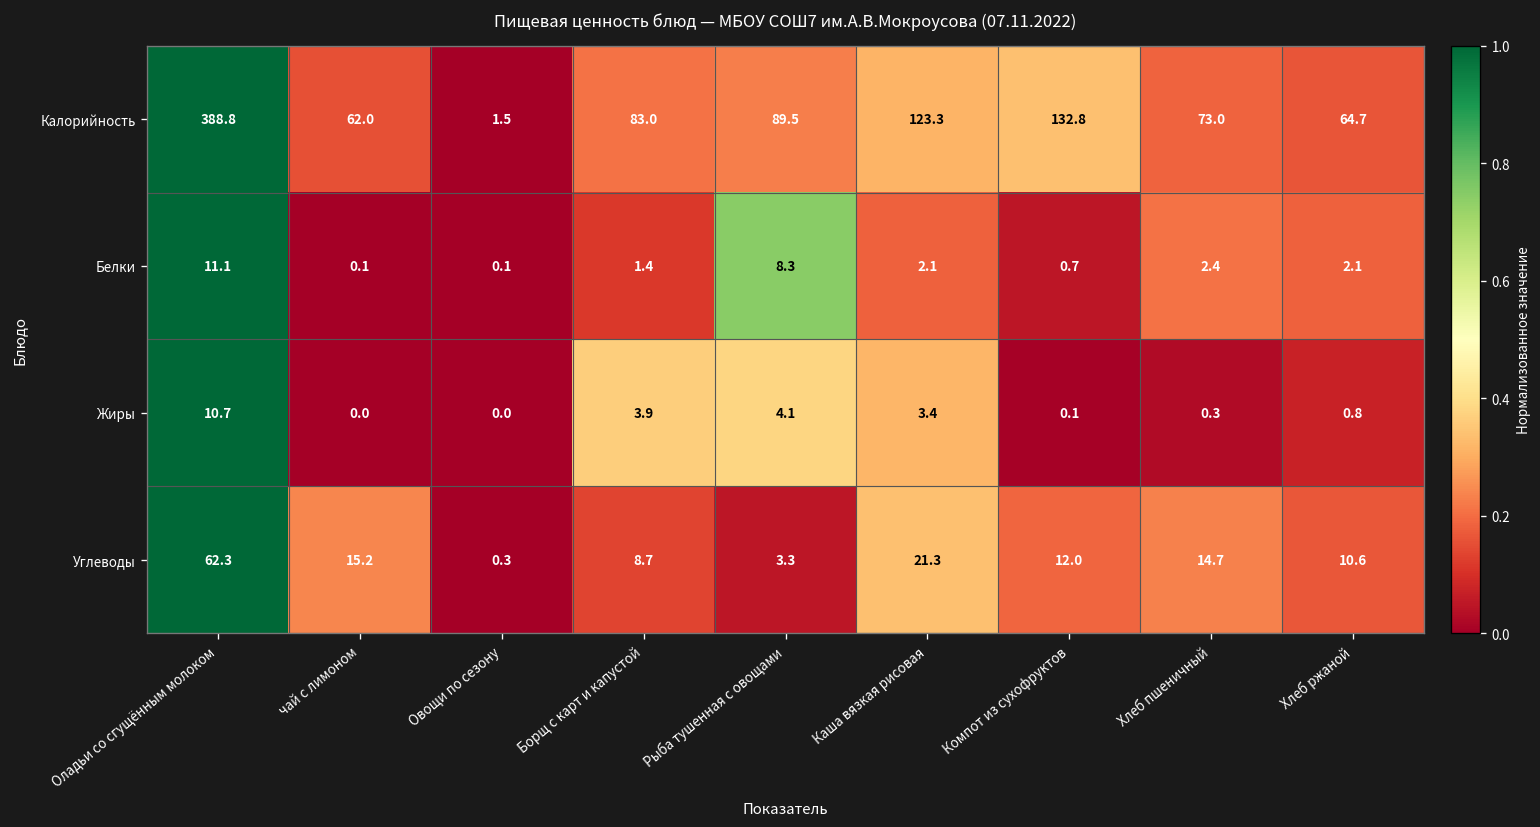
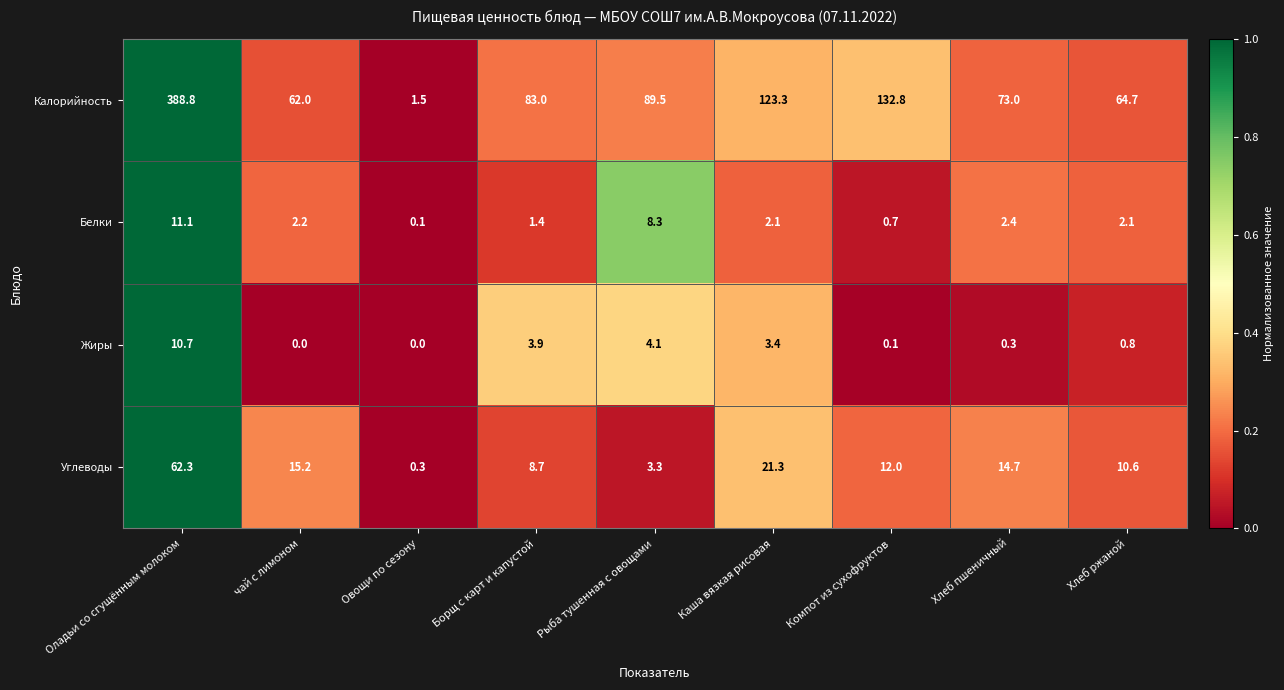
Белки, чай с лимоном: 0.1 -> 2.2
